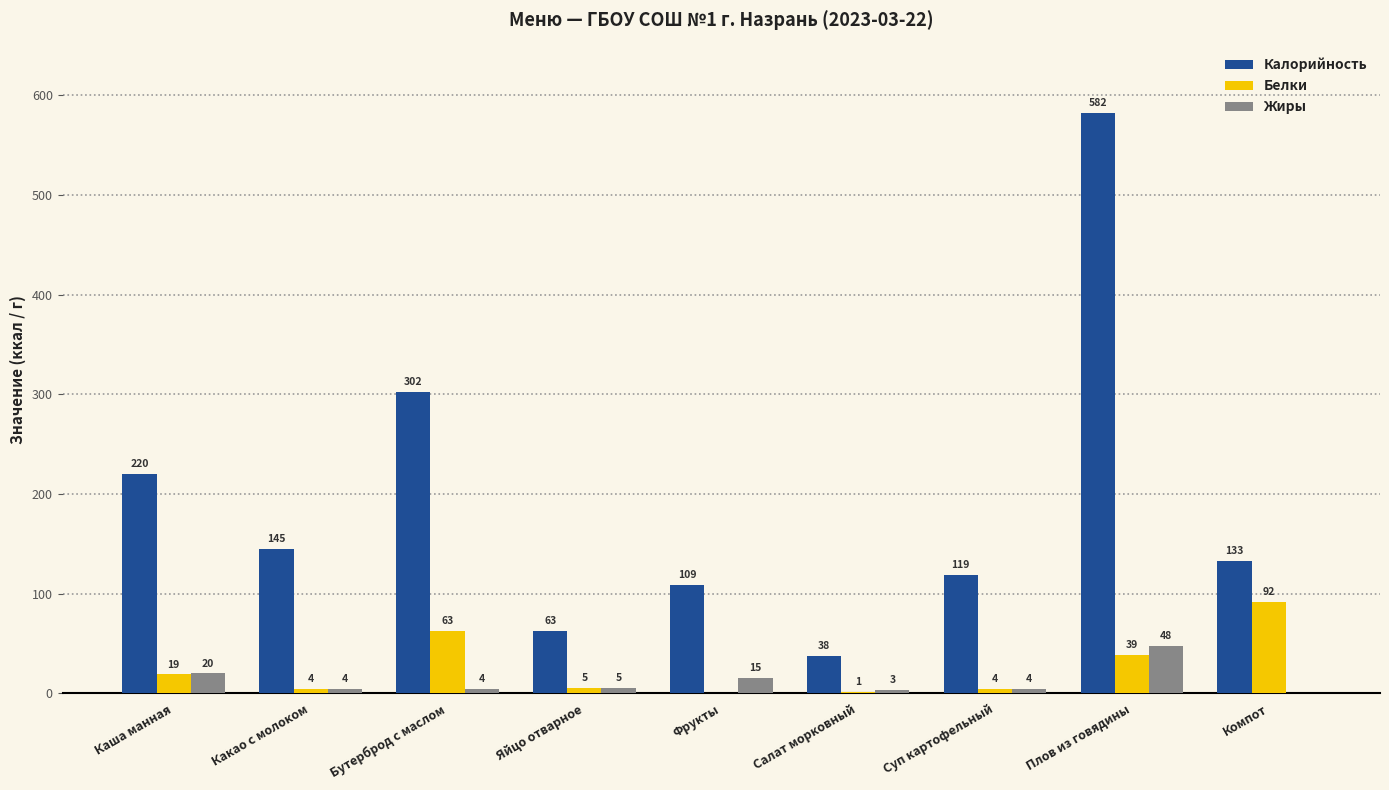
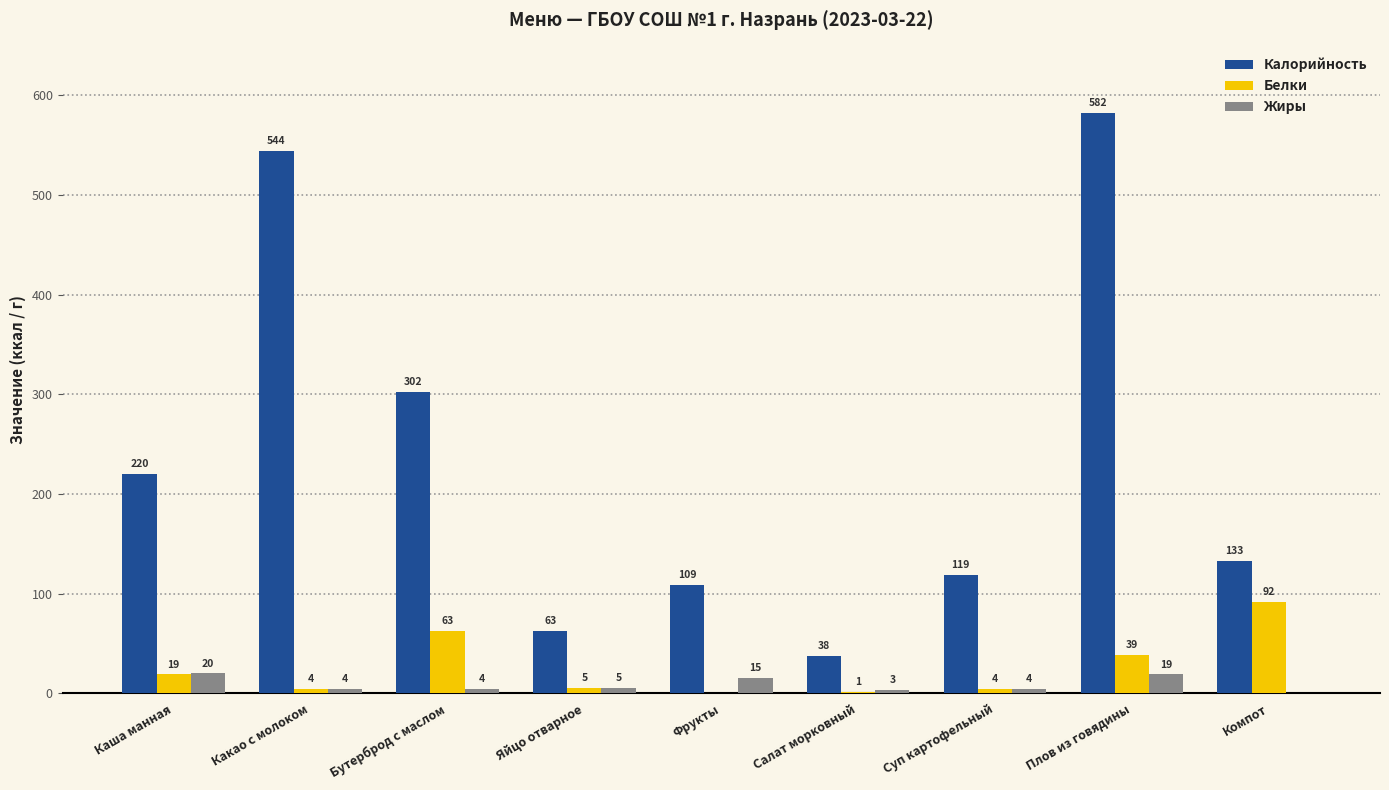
Калорийность, Какао с молоком: 145 -> 544
Жиры, Плов из говядины: 48 -> 19
